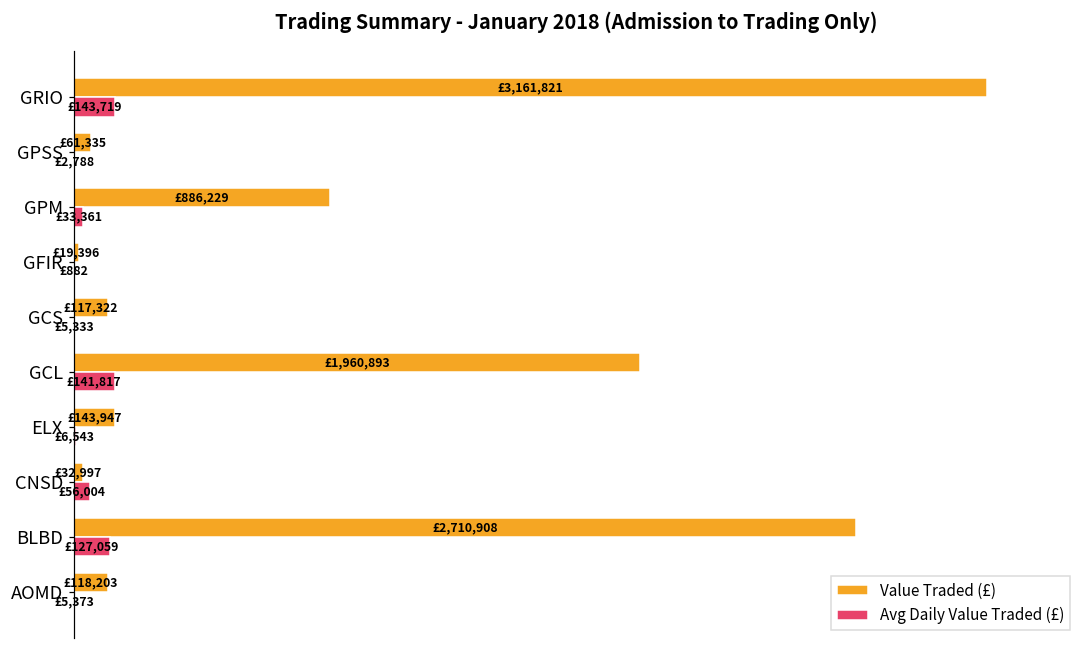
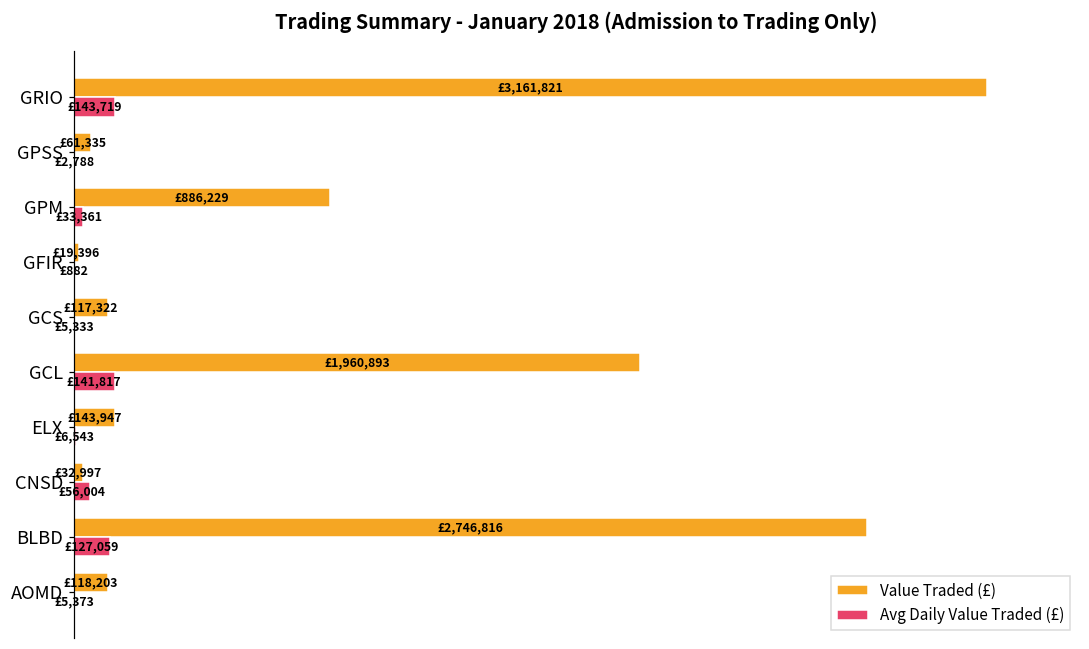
Value Traded (£), BLBD: £2,710,908 -> £2,746,816
